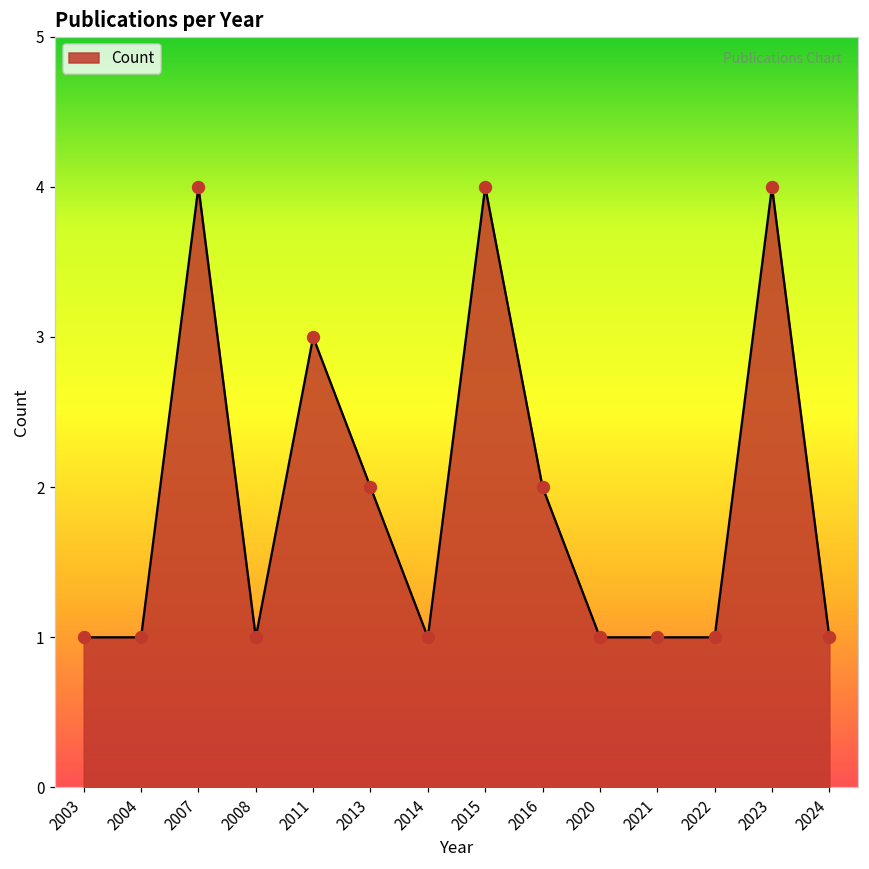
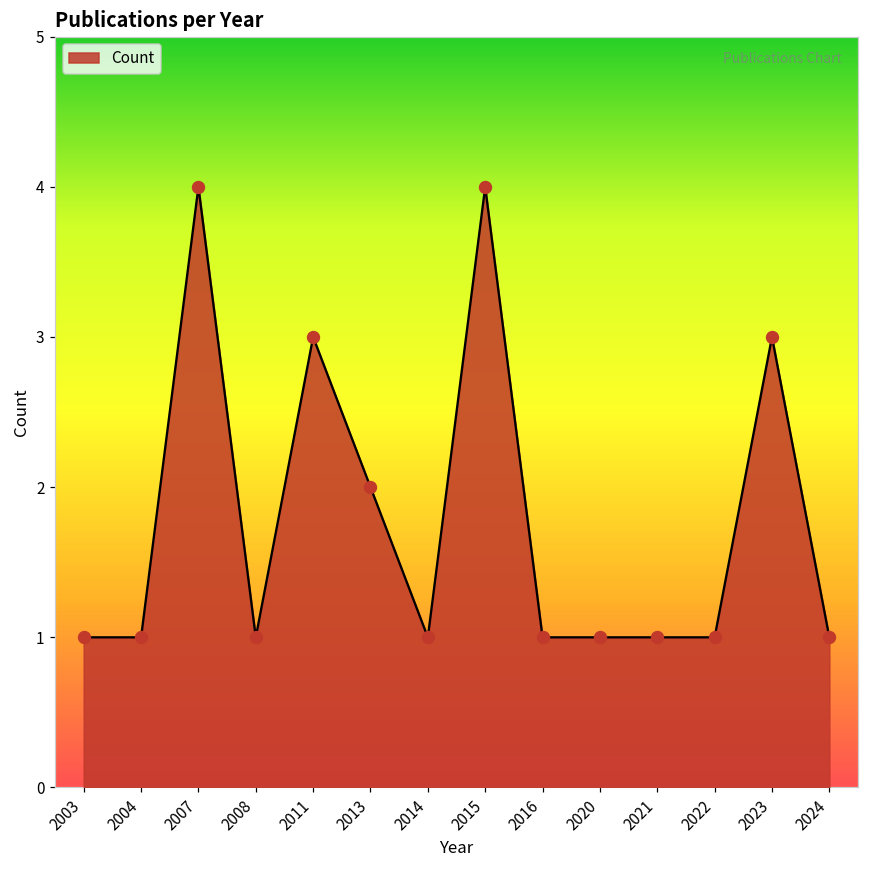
2016: 2 -> 1
2023: 4 -> 3
